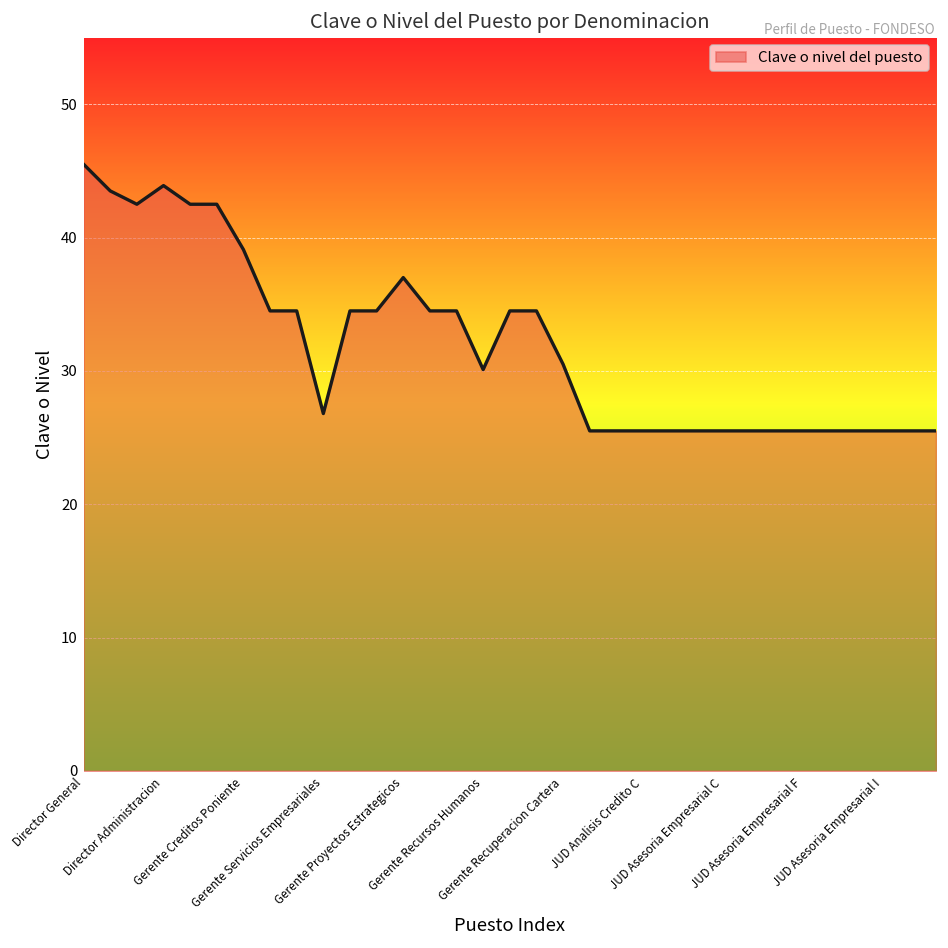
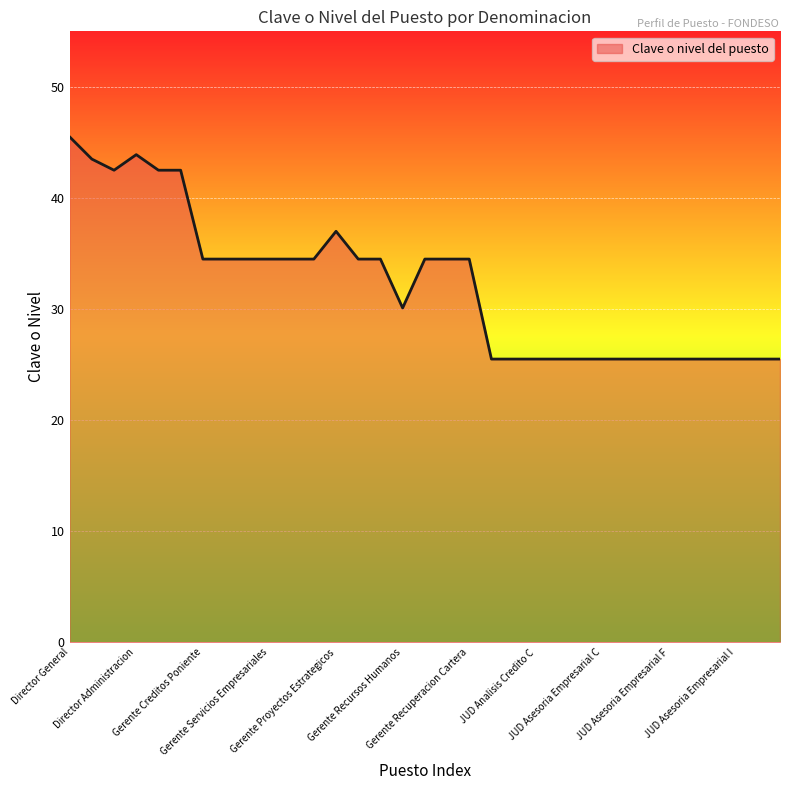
Gerente Creditos Poniente: 39.1 -> 34.5
Gerente Servicios Empresariales: 26.8 -> 34.5
Gerente Recuperacion Cartera: 30.5 -> 34.5
